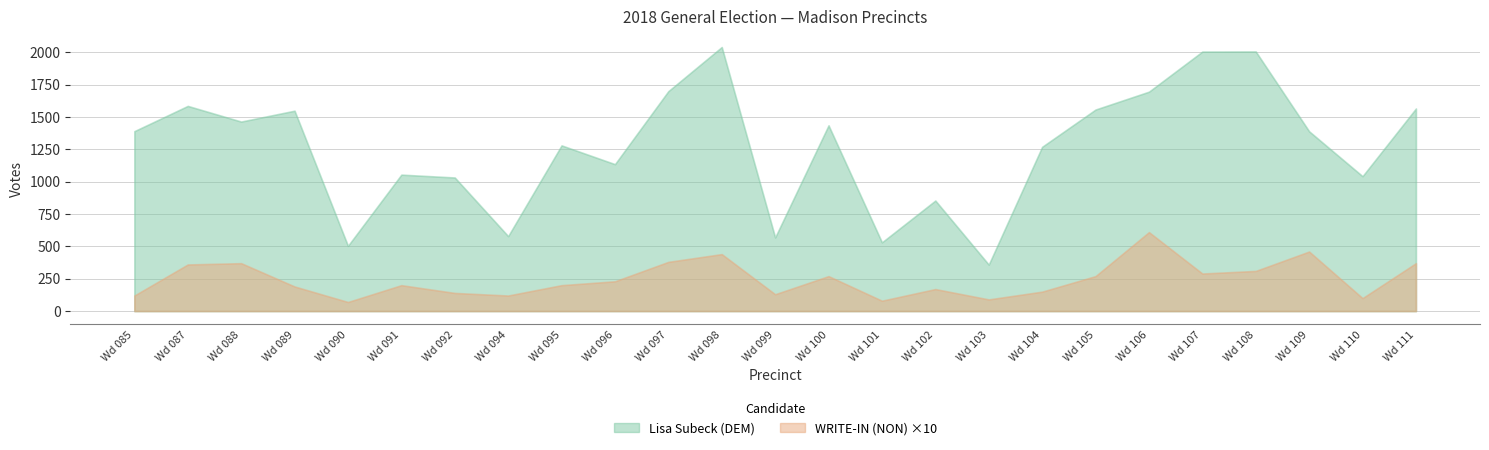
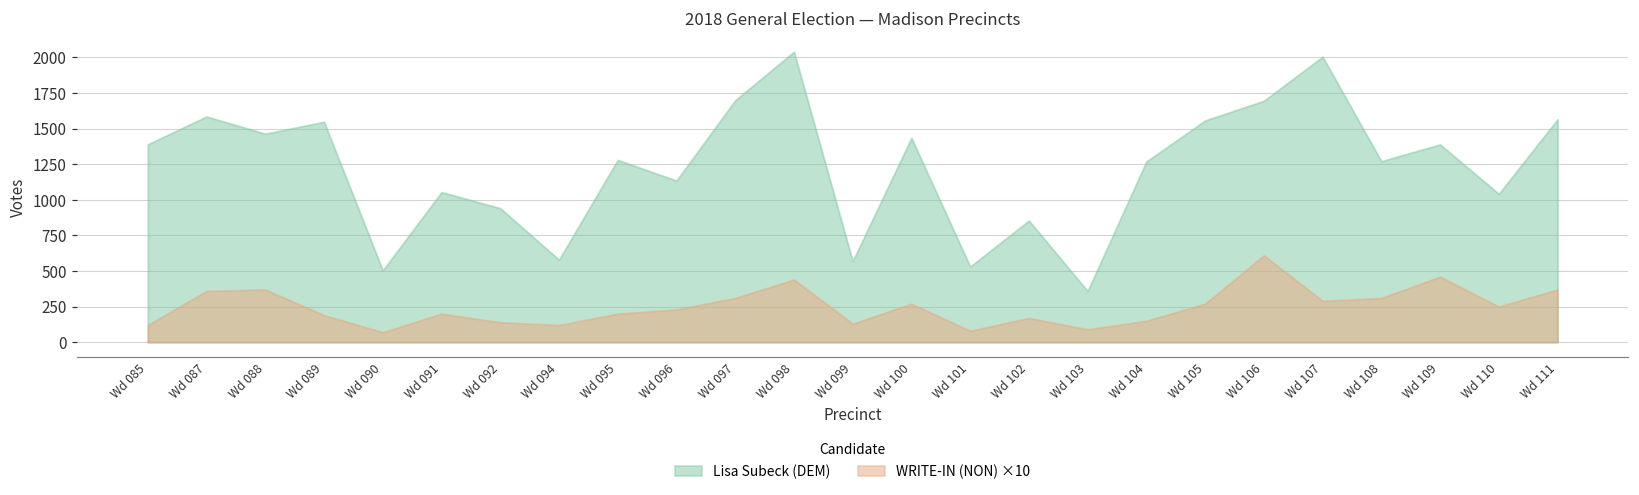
Lisa Subeck (DEM), Wd 092: 1030 -> 940
WRITE-IN (NON) ×10, Wd 097: 380 -> 310
Lisa Subeck (DEM), Wd 108: 2010 -> 1270
WRITE-IN (NON) ×10, Wd 110: 100 -> 250
